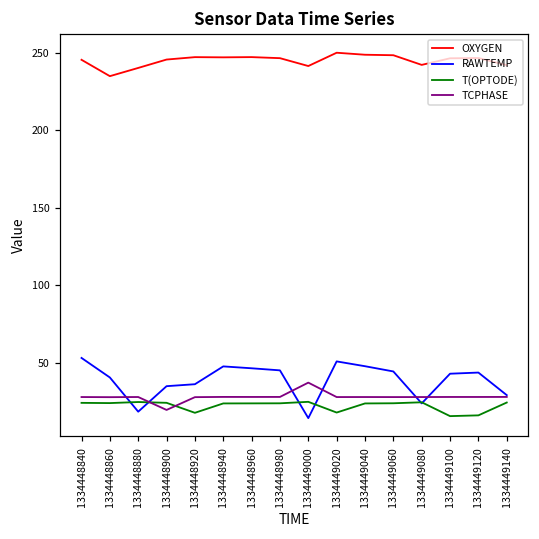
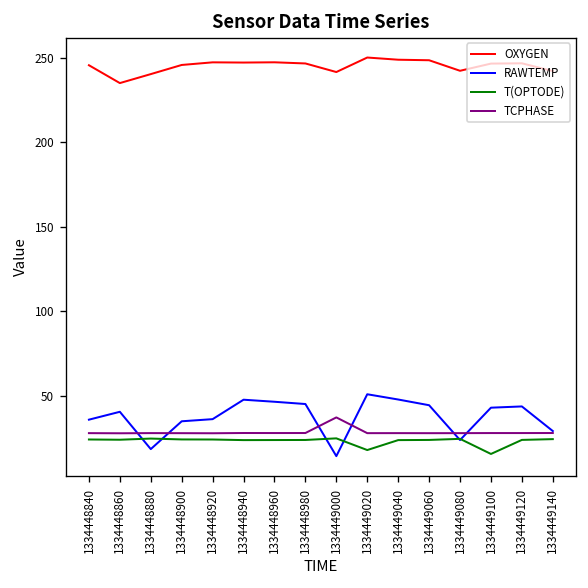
RAWTEMP, 1334448840: 53 -> 36
TCPHASE, 1334448900: 19 -> 28
T(OPTODE), 1334448920: 18 -> 24
T(OPTODE), 1334449120: 16 -> 24
